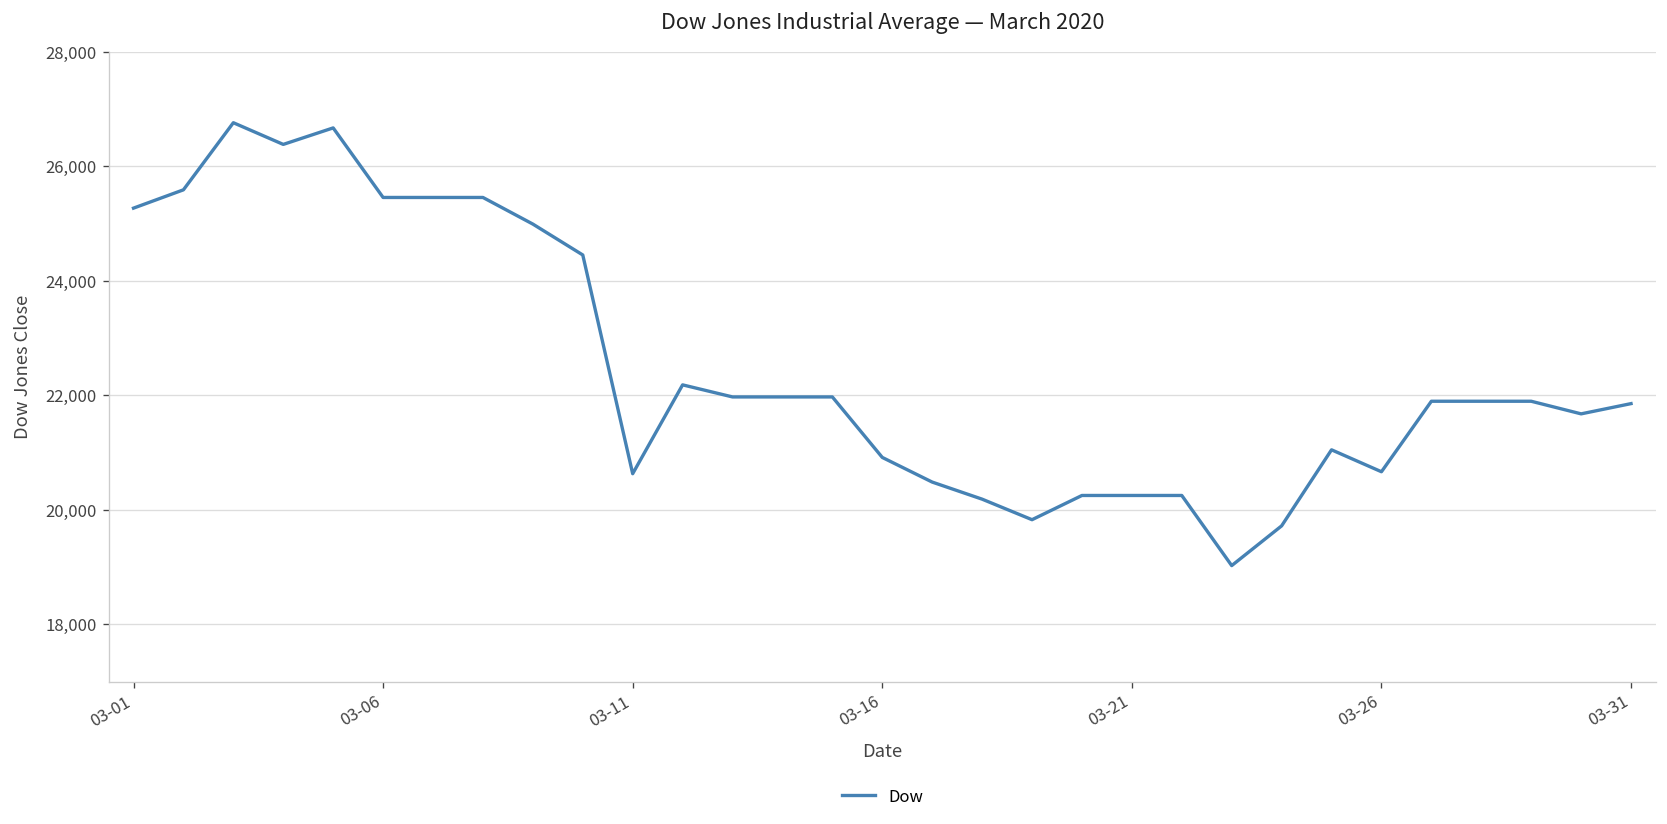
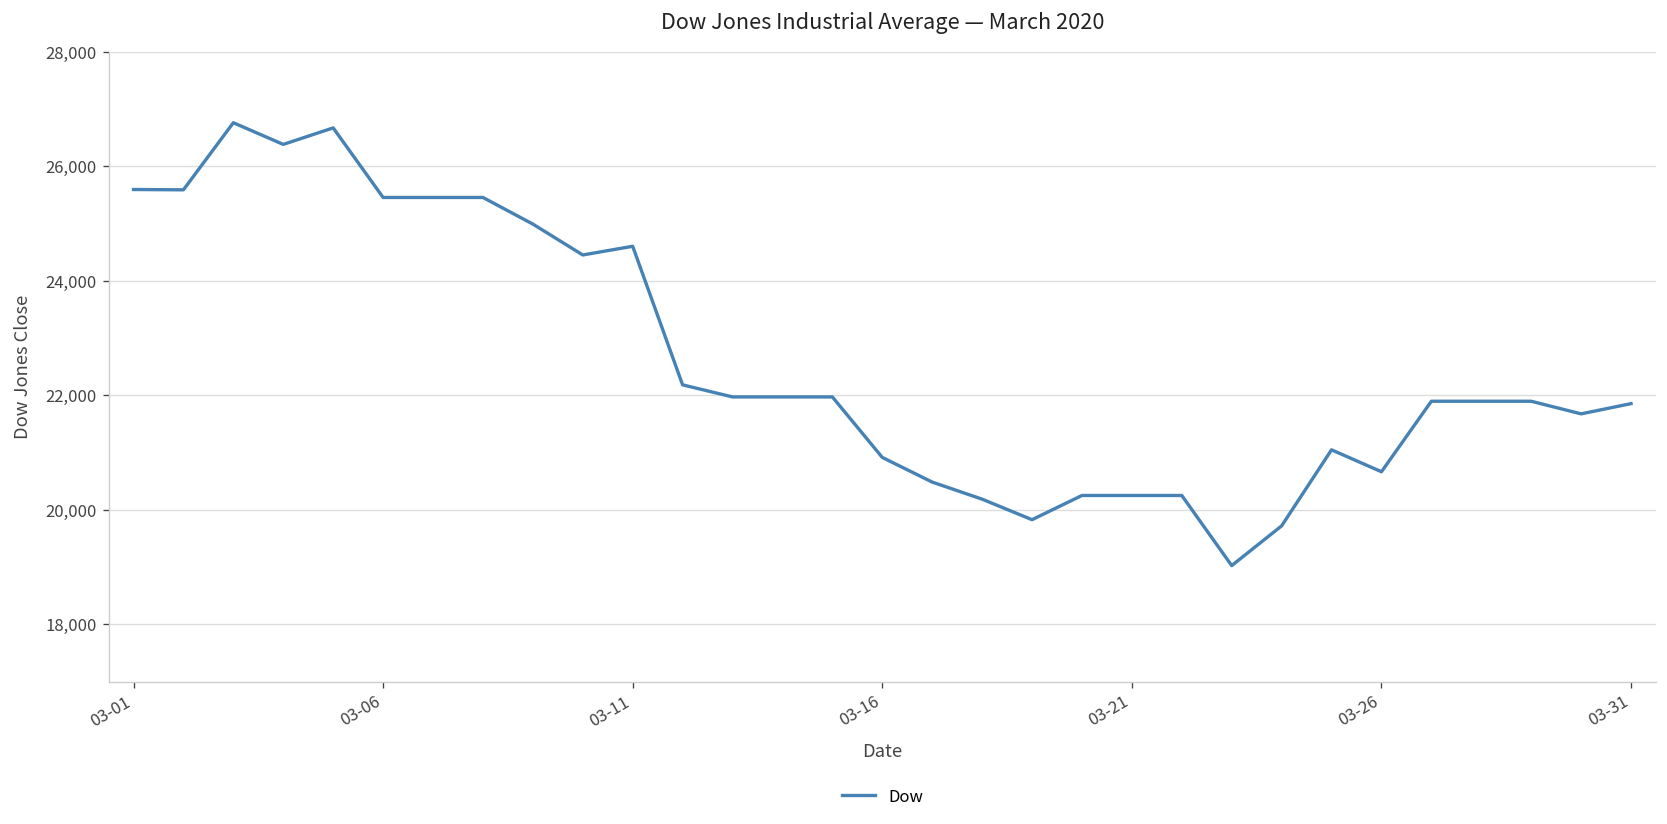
03-01: 25,300 -> 25,600
03-11: 20,600 -> 24,600
